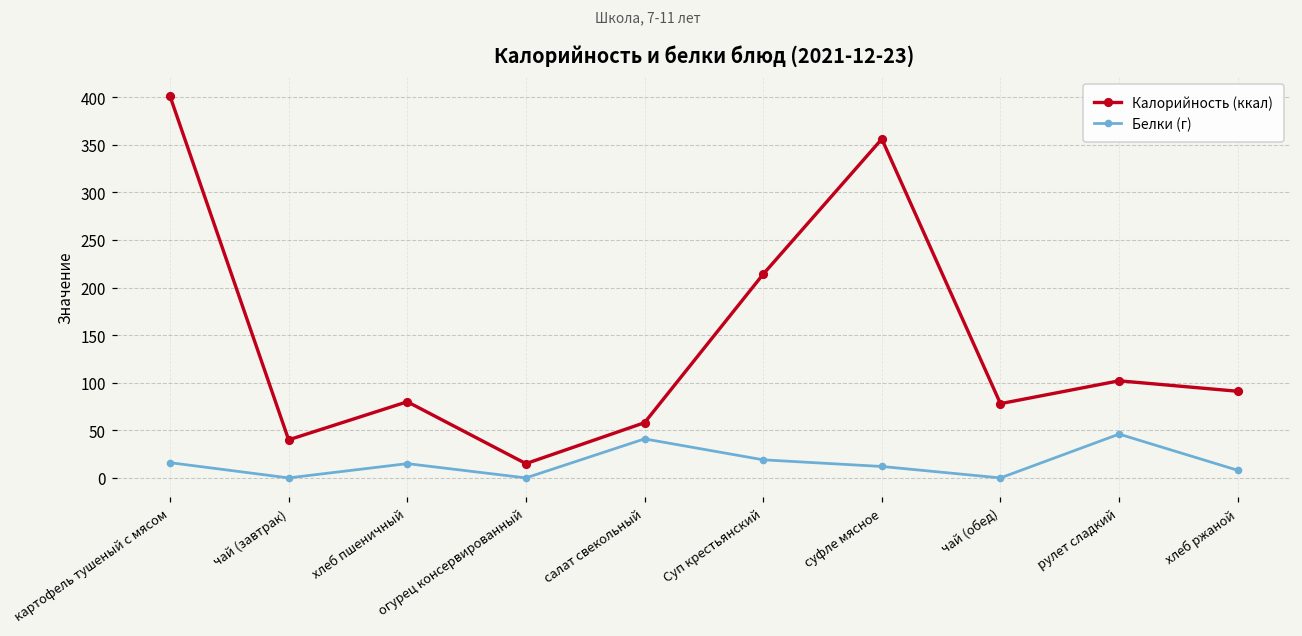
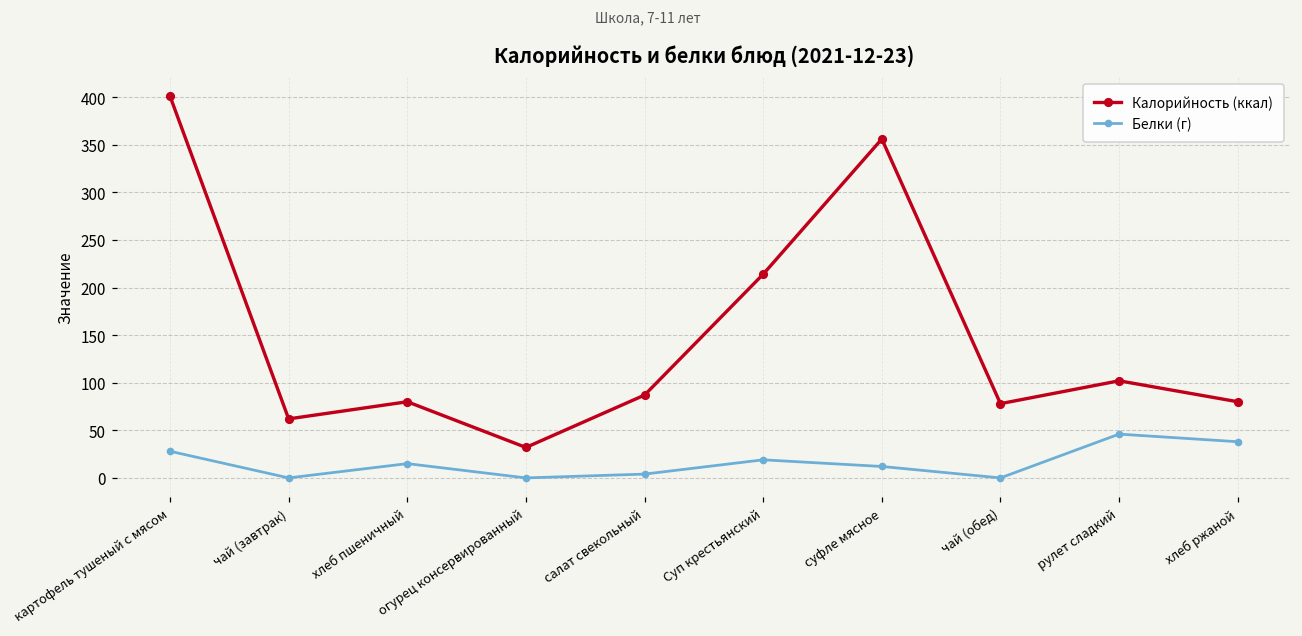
Белки (г), картофель тушеный с мясом: 20 -> 30
Калорийность (ккал), чай (завтрак): 40 -> 60
Калорийность (ккал), огурец консервированный: 20 -> 30
Калорийность (ккал), салат свекольный: 60 -> 90
Белки (г), салат свекольный: 40 -> 0
Калорийность (ккал), хлеб ржаной: 90 -> 80
Белки (г), хлеб ржаной: 10 -> 40
